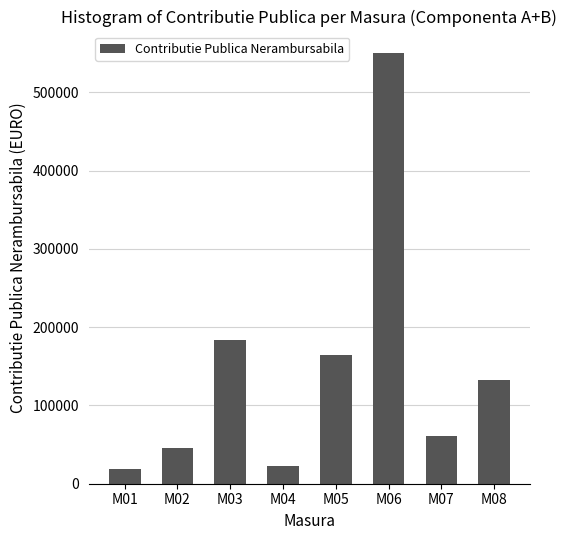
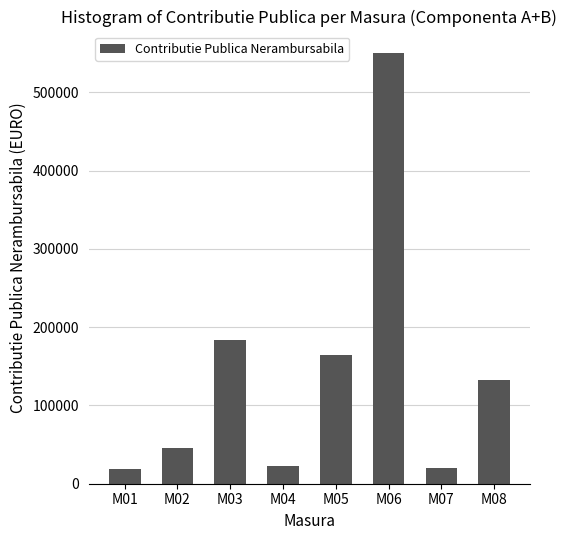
M07: 60000 -> 20000
